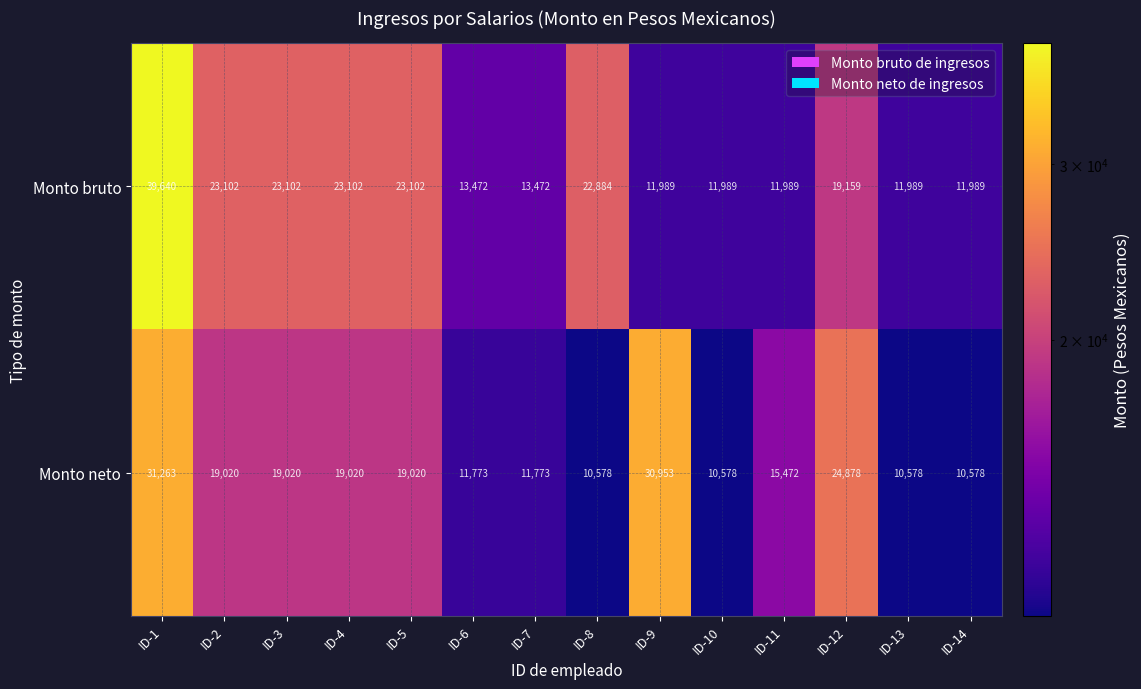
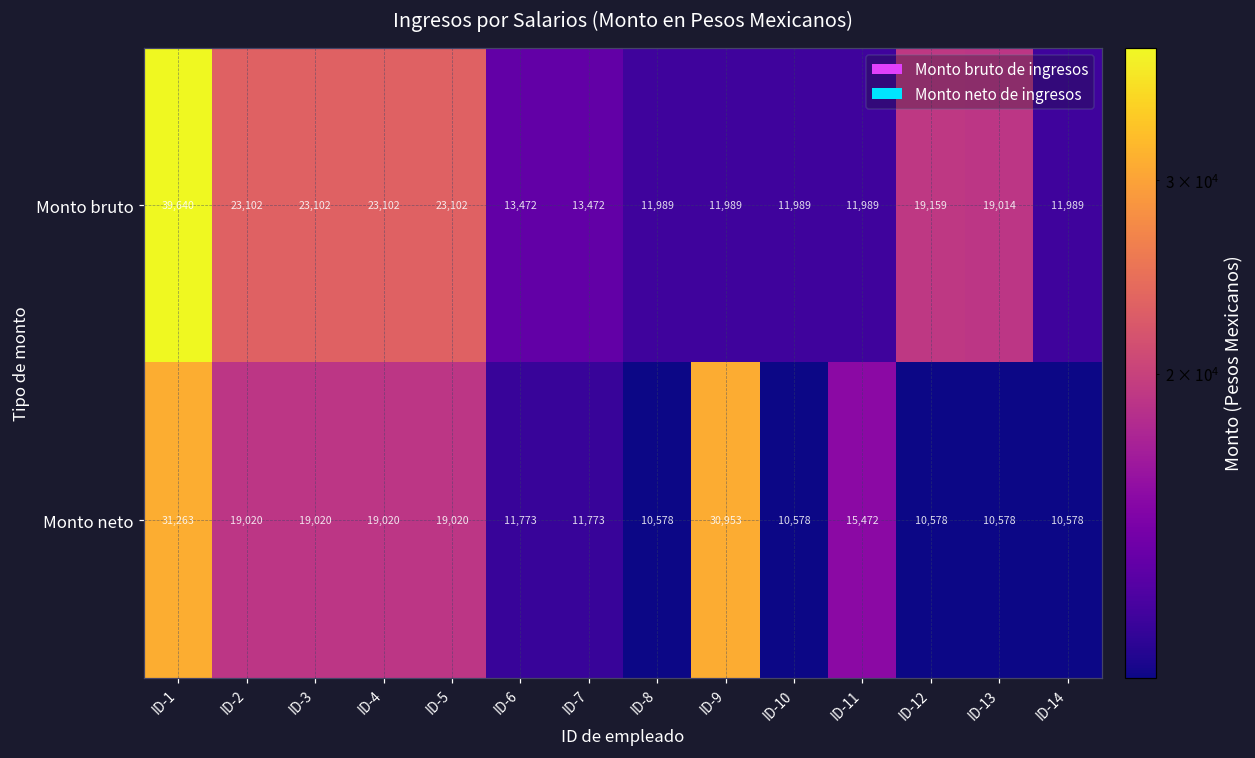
Monto bruto, ID-8: 22,884 -> 11,989
Monto bruto, ID-13: 11,989 -> 19,014
Monto neto, ID-12: 24,878 -> 10,578
